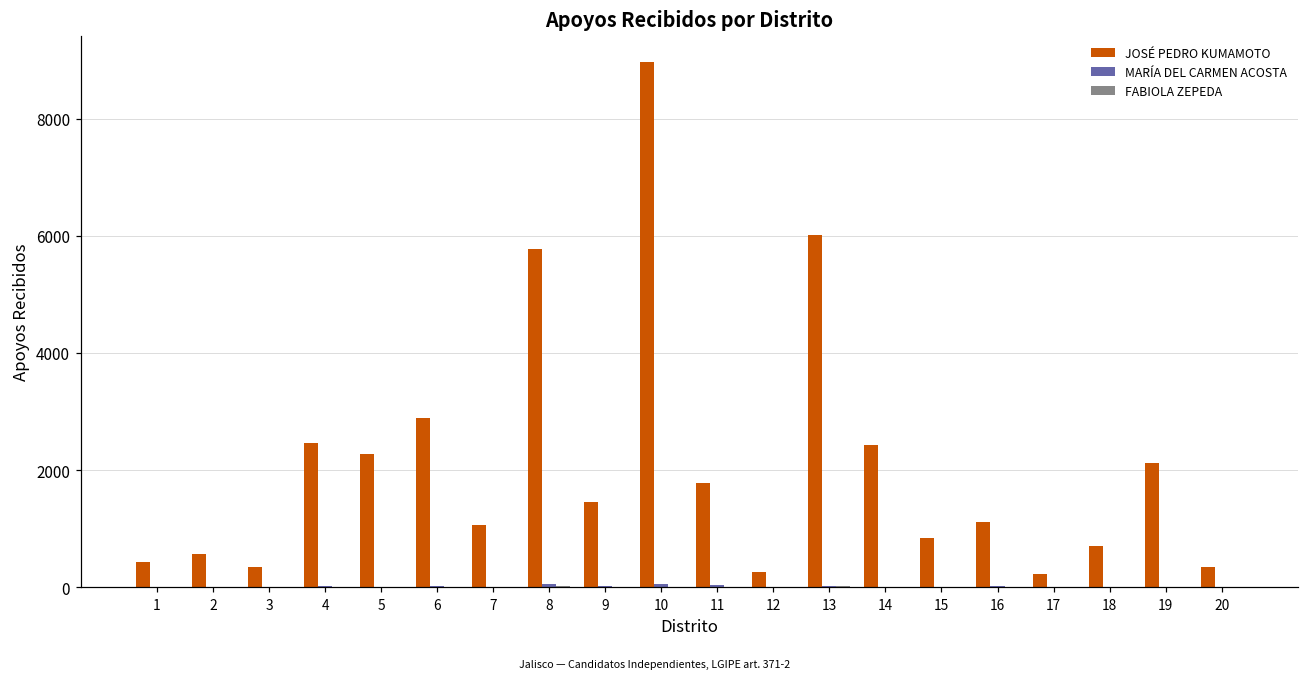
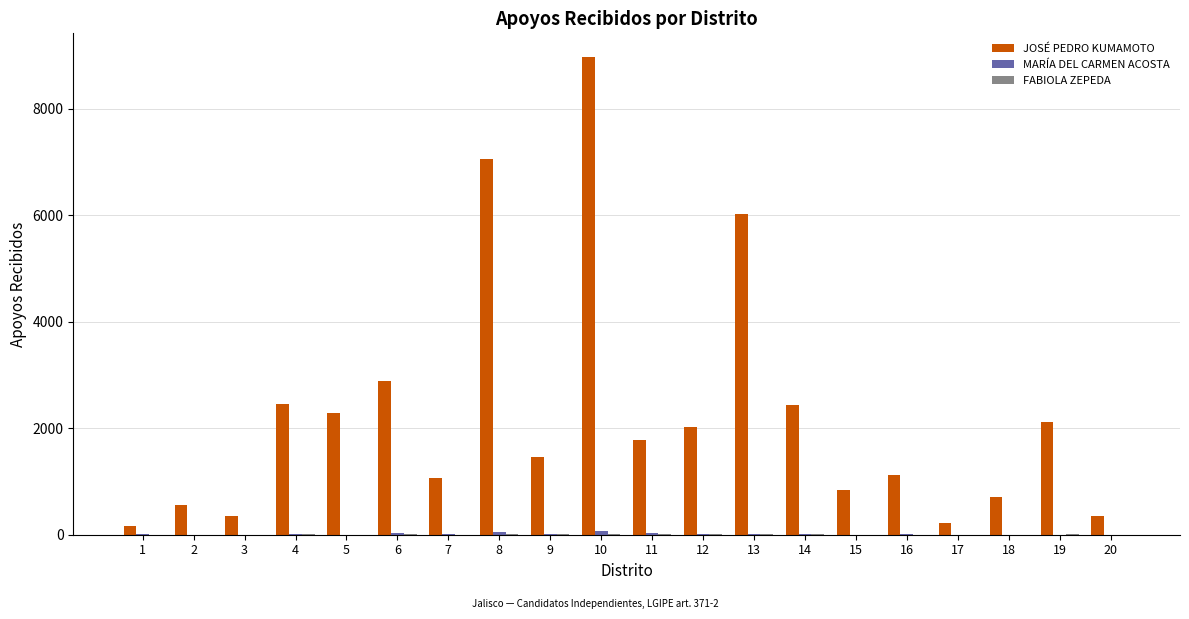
JOSÉ PEDRO KUMAMOTO, 1: 400 -> 200
JOSÉ PEDRO KUMAMOTO, 8: 5800 -> 7100
JOSÉ PEDRO KUMAMOTO, 12: 300 -> 2000
